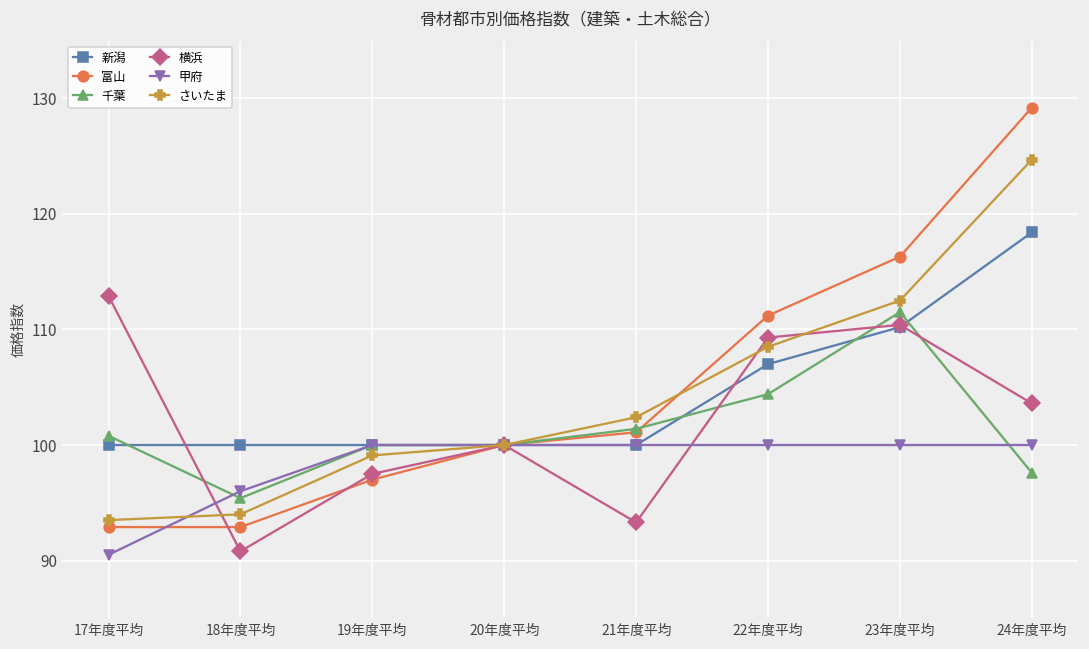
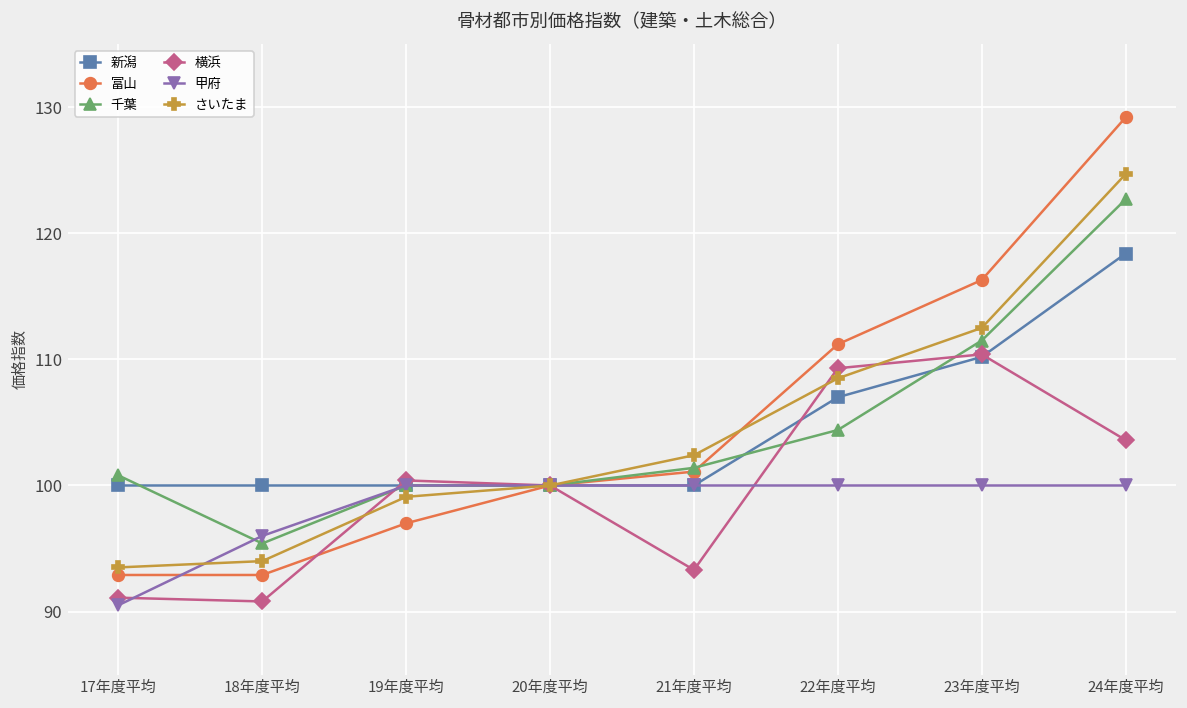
横浜, 17年度平均: 112.9 -> 91.1
横浜, 19年度平均: 97.5 -> 100.4
千葉, 24年度平均: 97.6 -> 122.7
